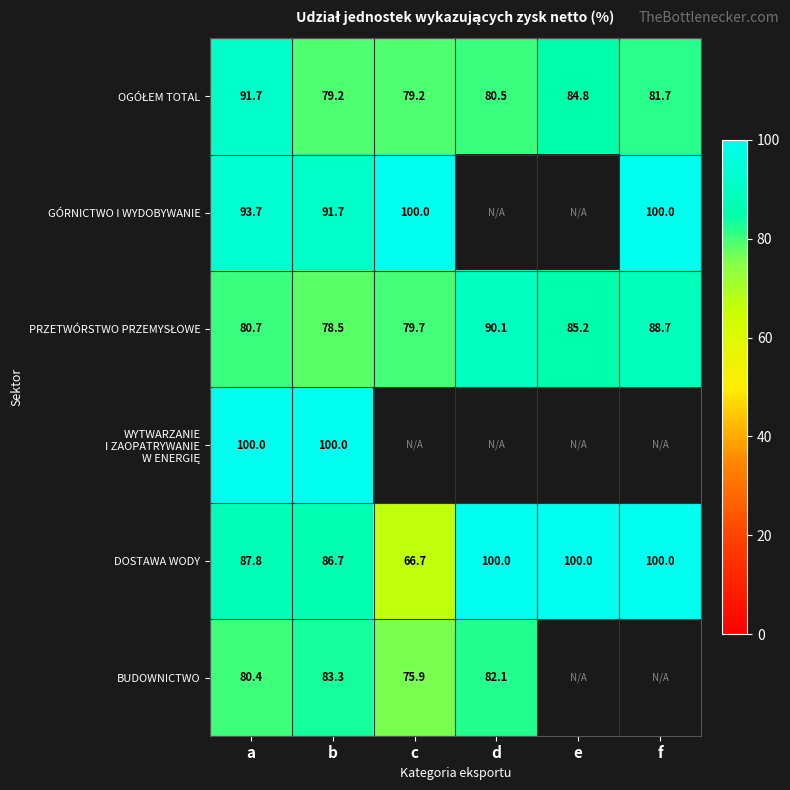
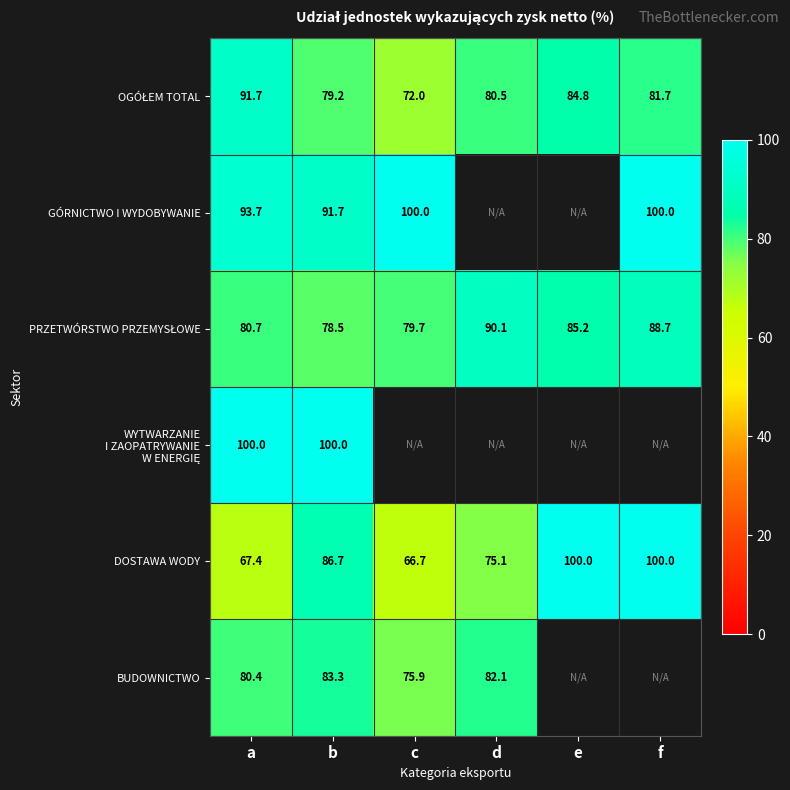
OGÓŁEM TOTAL, c: 79.2 -> 72.0
DOSTAWA WODY, a: 87.8 -> 67.4
DOSTAWA WODY, d: 100.0 -> 75.1
